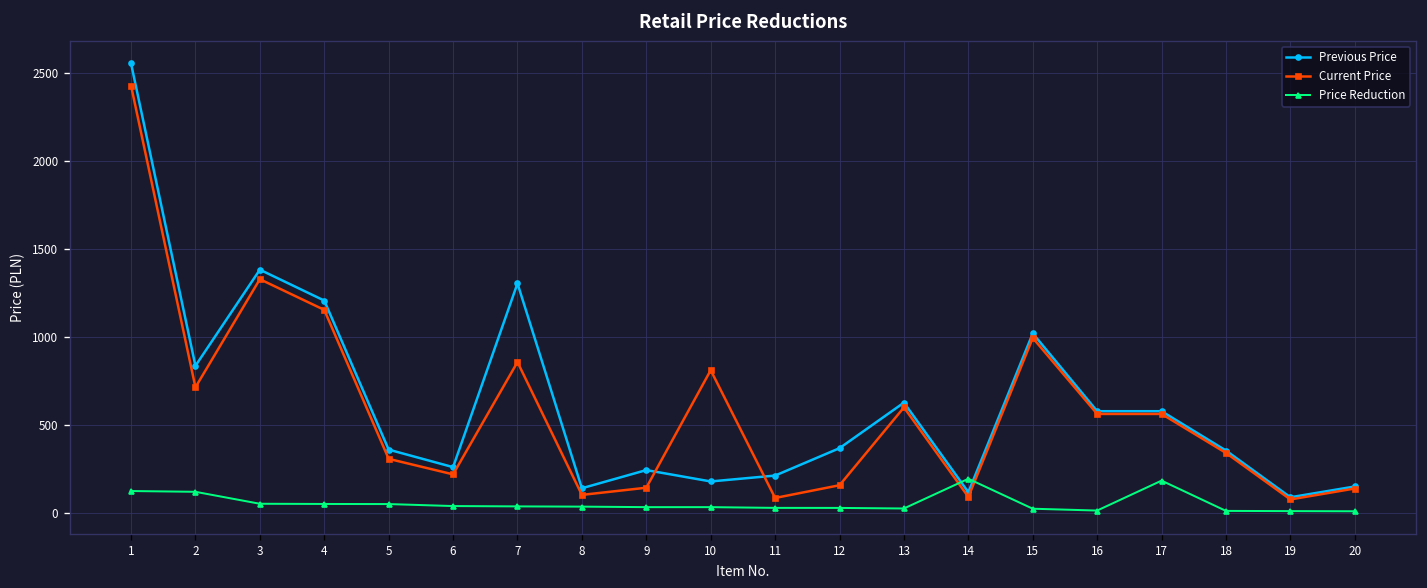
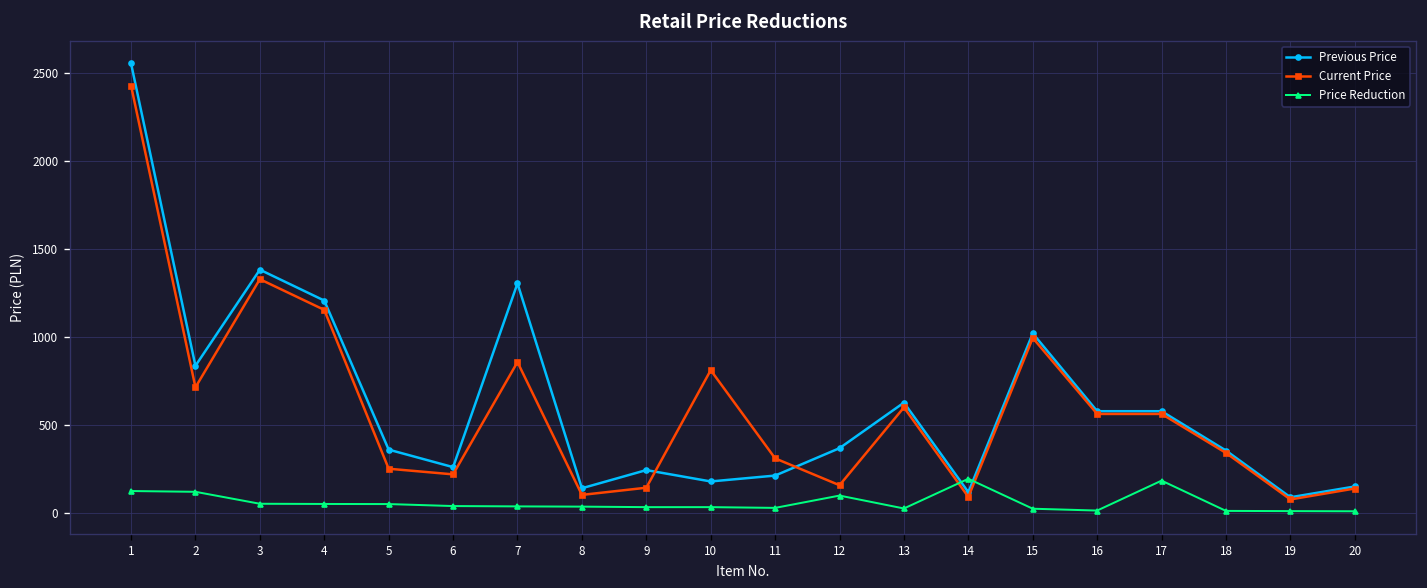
Current Price, 5: 310 -> 250
Current Price, 11: 90 -> 310
Price Reduction, 12: 30 -> 100
